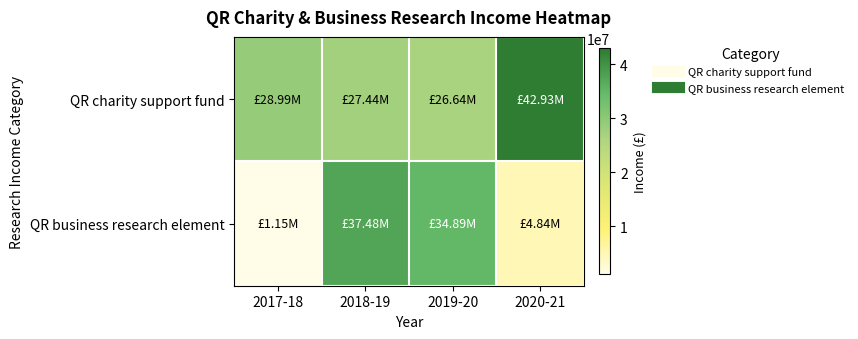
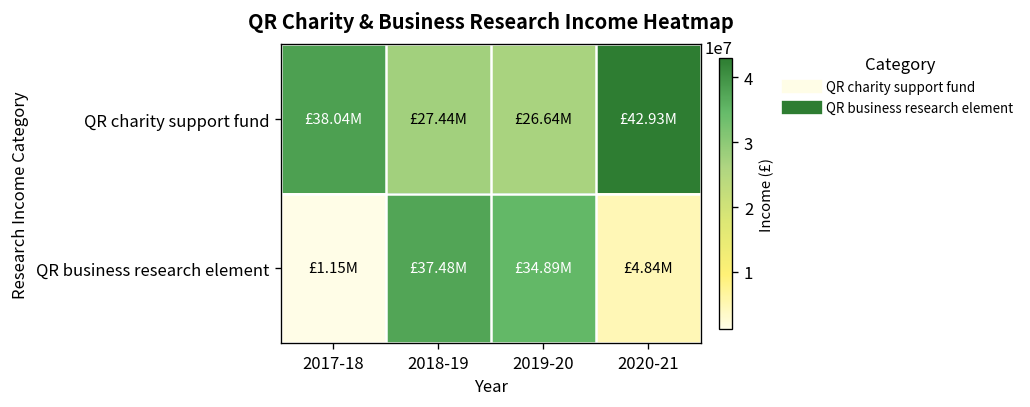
QR charity support fund, 2017-18: £28.99M -> £38.04M
